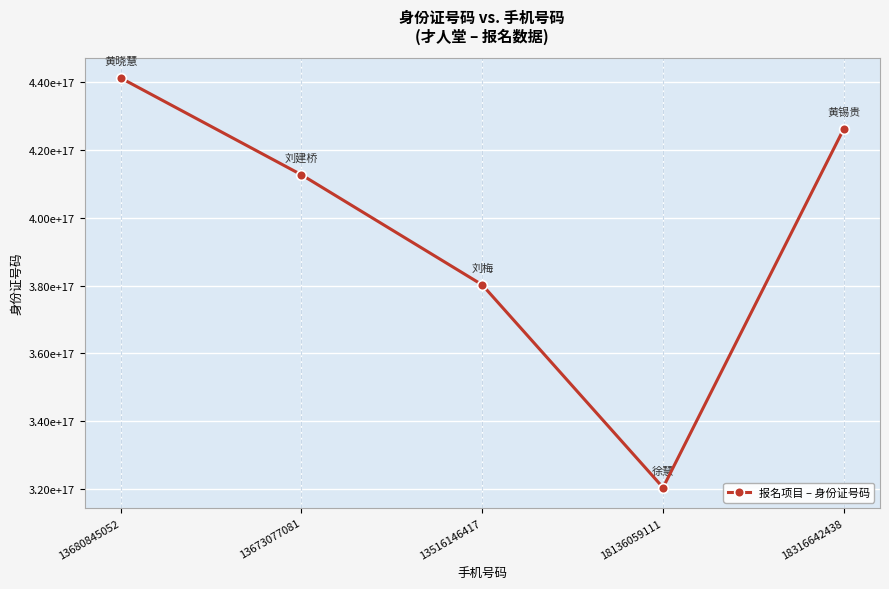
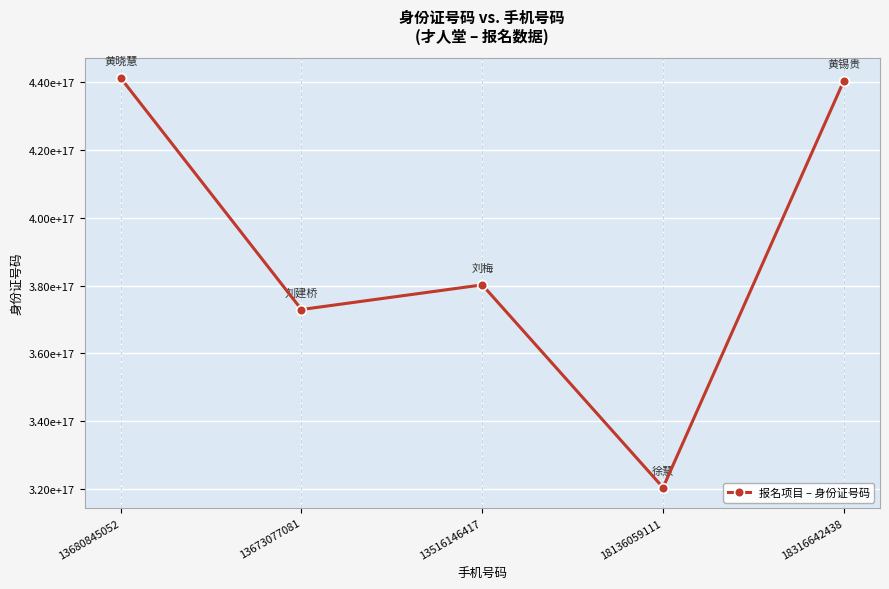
13673077081: 413000000000000000 -> 373000000000000000
18316642438: 426000000000000000 -> 441000000000000000
